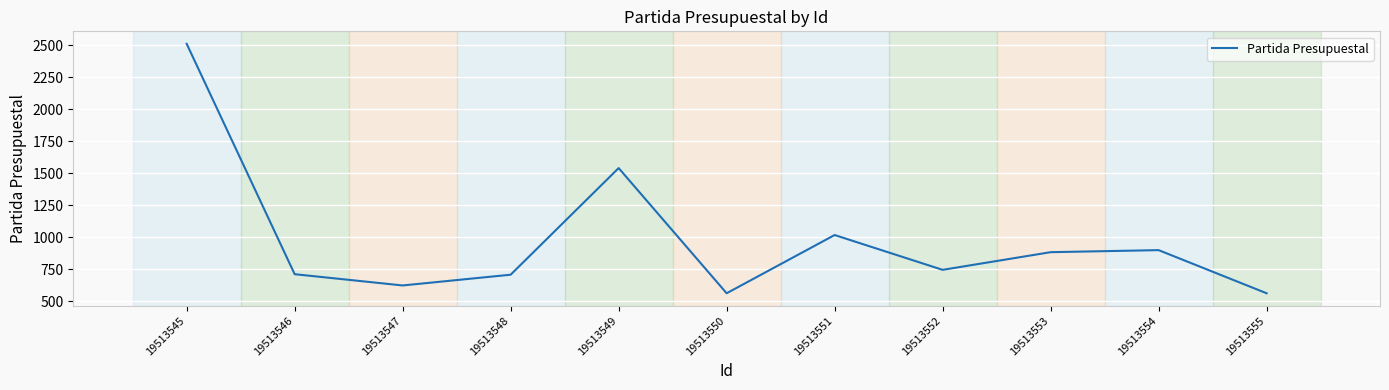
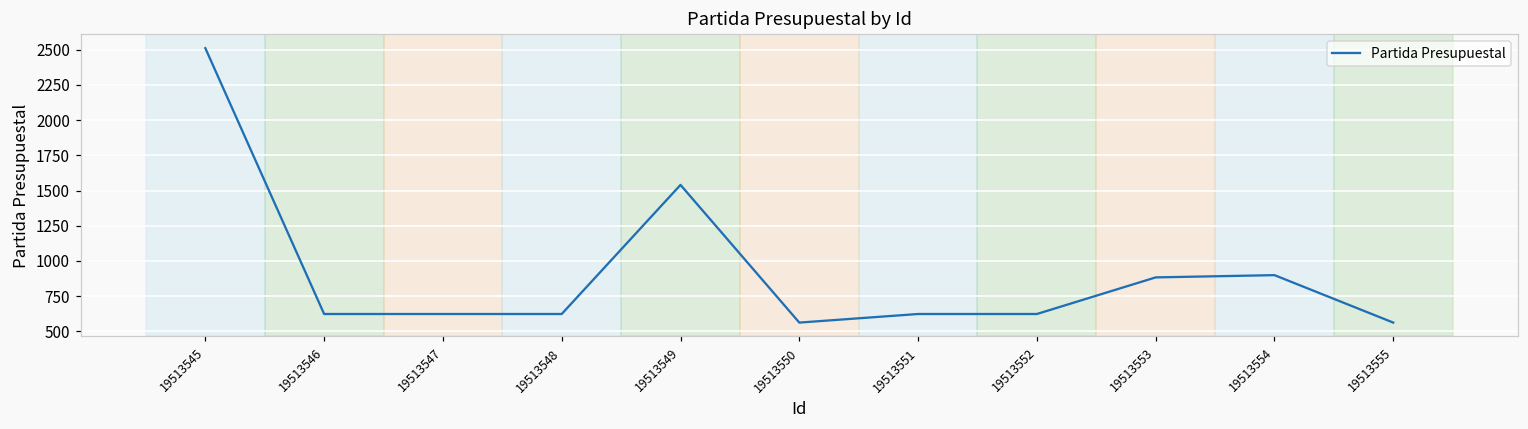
19513546: 710 -> 620
19513548: 710 -> 620
19513551: 1020 -> 620
19513552: 750 -> 620
